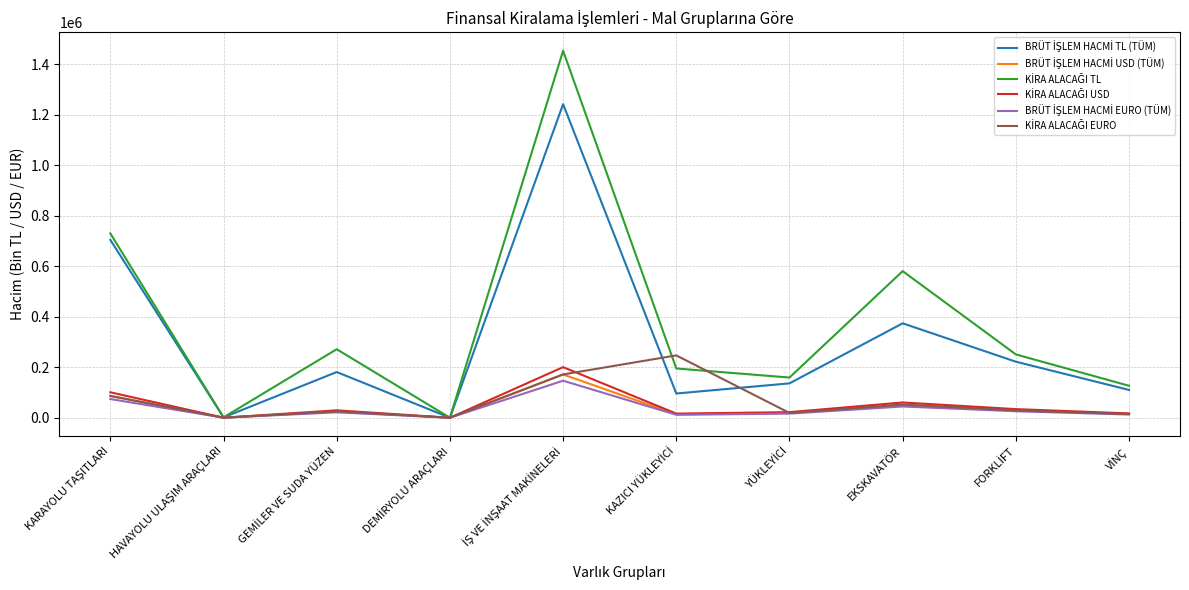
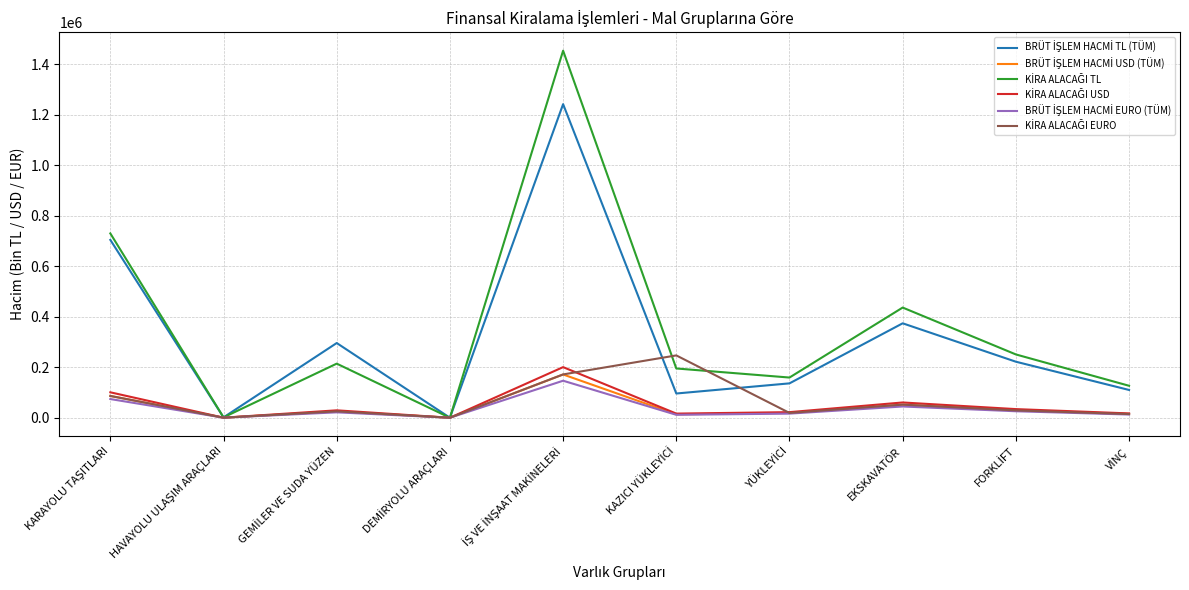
BRÜT İŞLEM HACMİ TL (TÜM), GEMİLER VE SUDA YÜZEN: 180000 -> 300000
KİRA ALACAĞI TL, GEMİLER VE SUDA YÜZEN: 270000 -> 210000
KİRA ALACAĞI TL, EKSKAVATÖR: 580000 -> 440000
